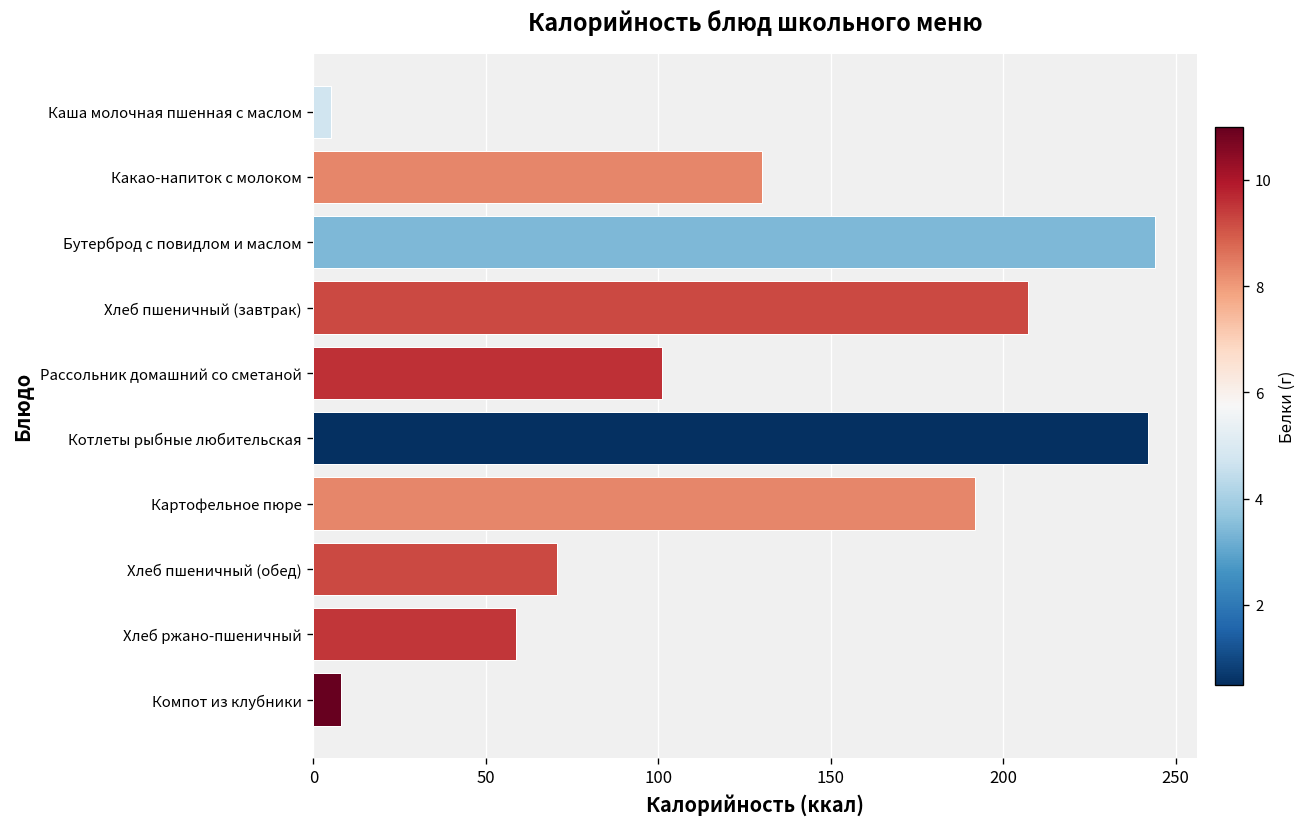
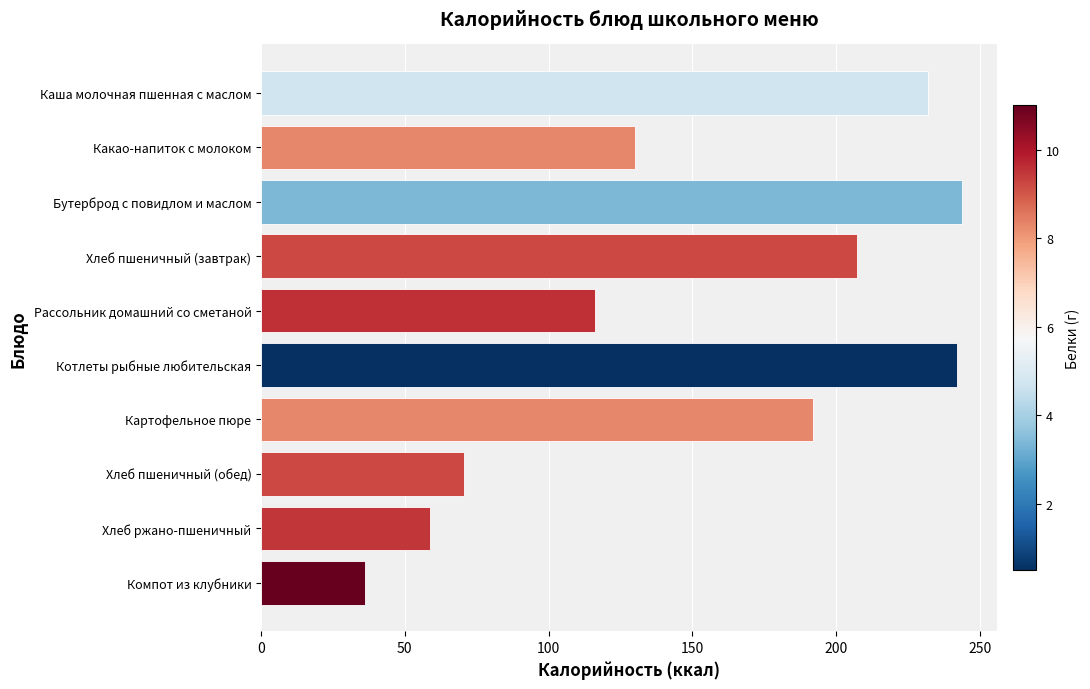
Каша молочная пшенная с маслом: 5 -> 232
Рассольник домашний со сметаной: 101 -> 116
Компот из клубники: 8 -> 36
